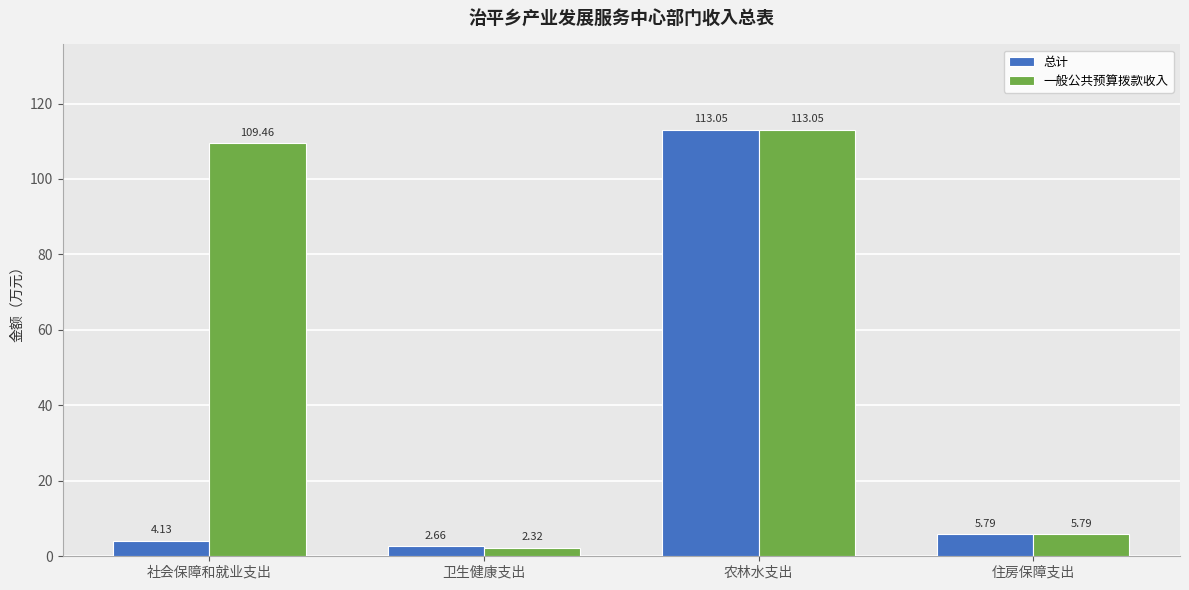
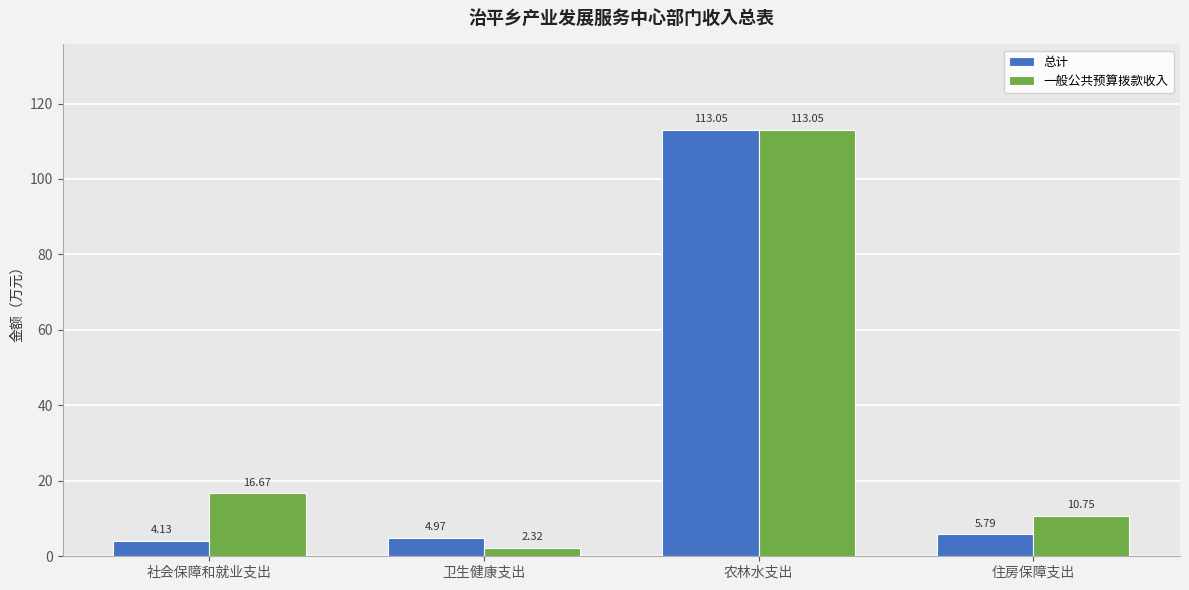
一般公共预算拨款收入, 社会保障和就业支出: 109.46 -> 16.67
总计, 卫生健康支出: 2.66 -> 4.97
一般公共预算拨款收入, 住房保障支出: 5.79 -> 10.75
